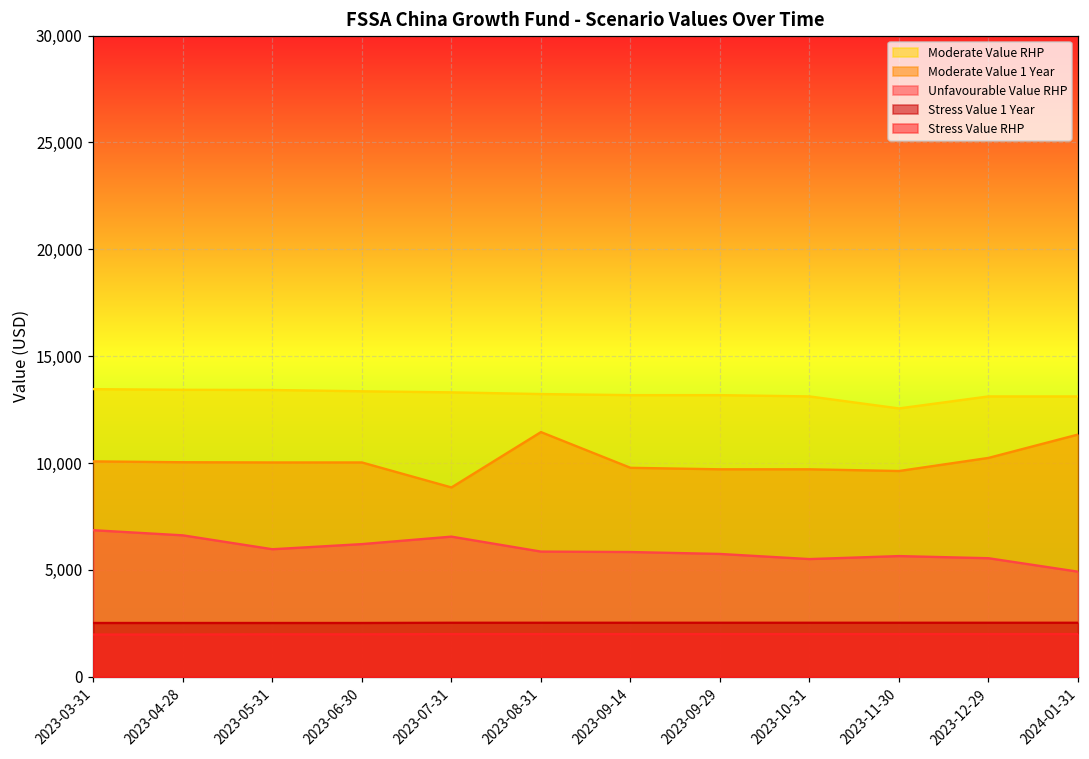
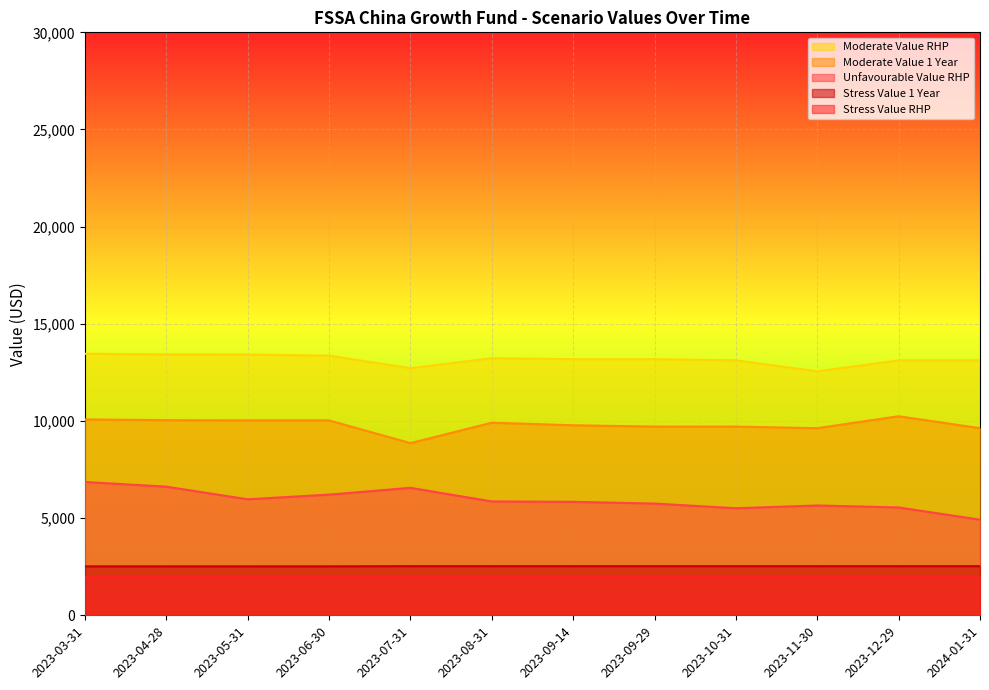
Moderate Value RHP, 2023-07-31: 13,300 -> 12,700
Moderate Value 1 Year, 2023-08-31: 11,500 -> 9,900
Moderate Value 1 Year, 2024-01-31: 11,300 -> 9,600
